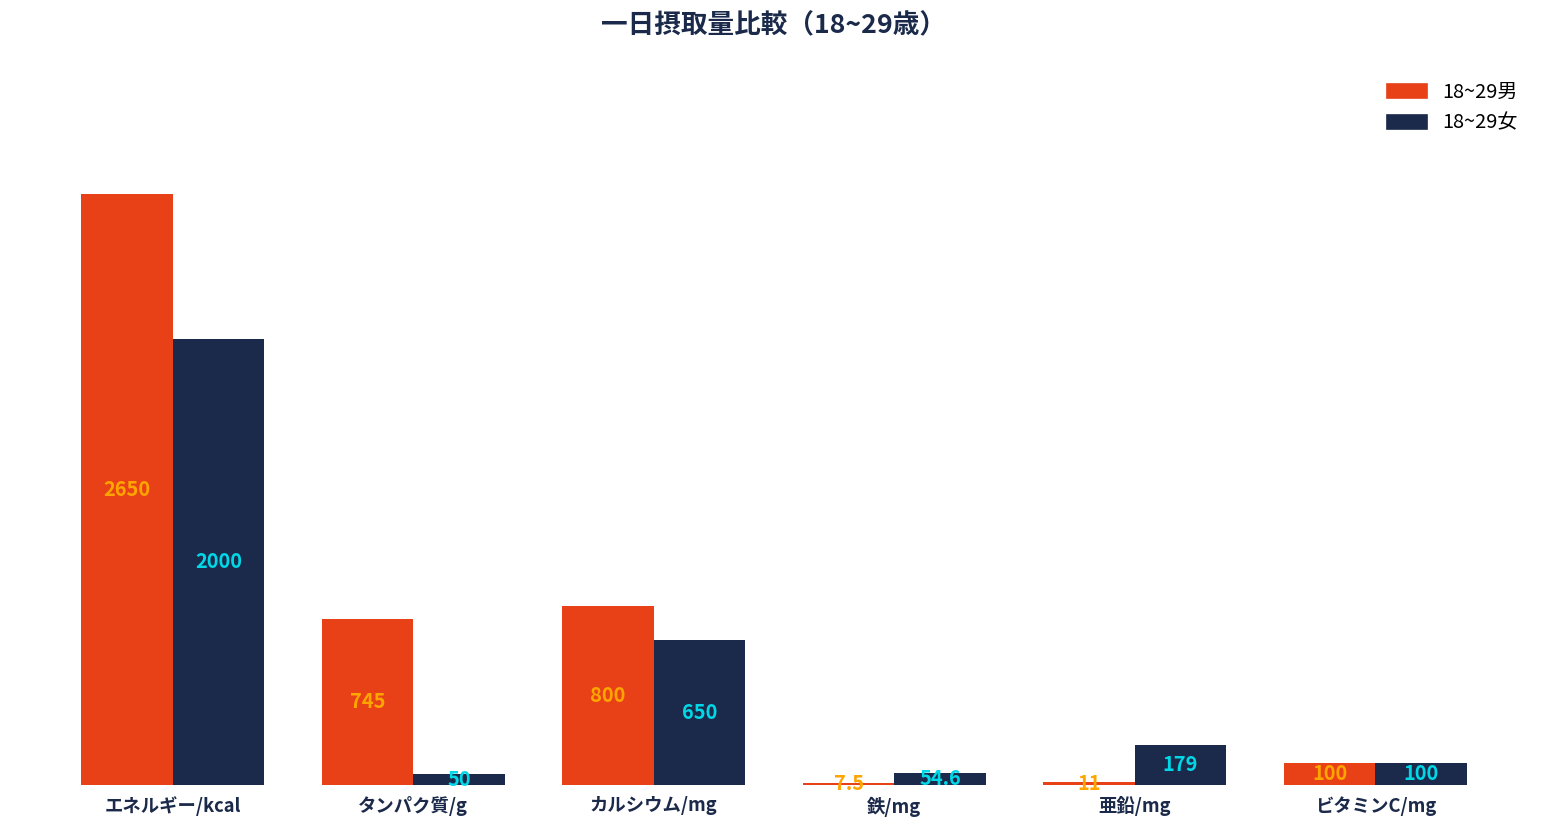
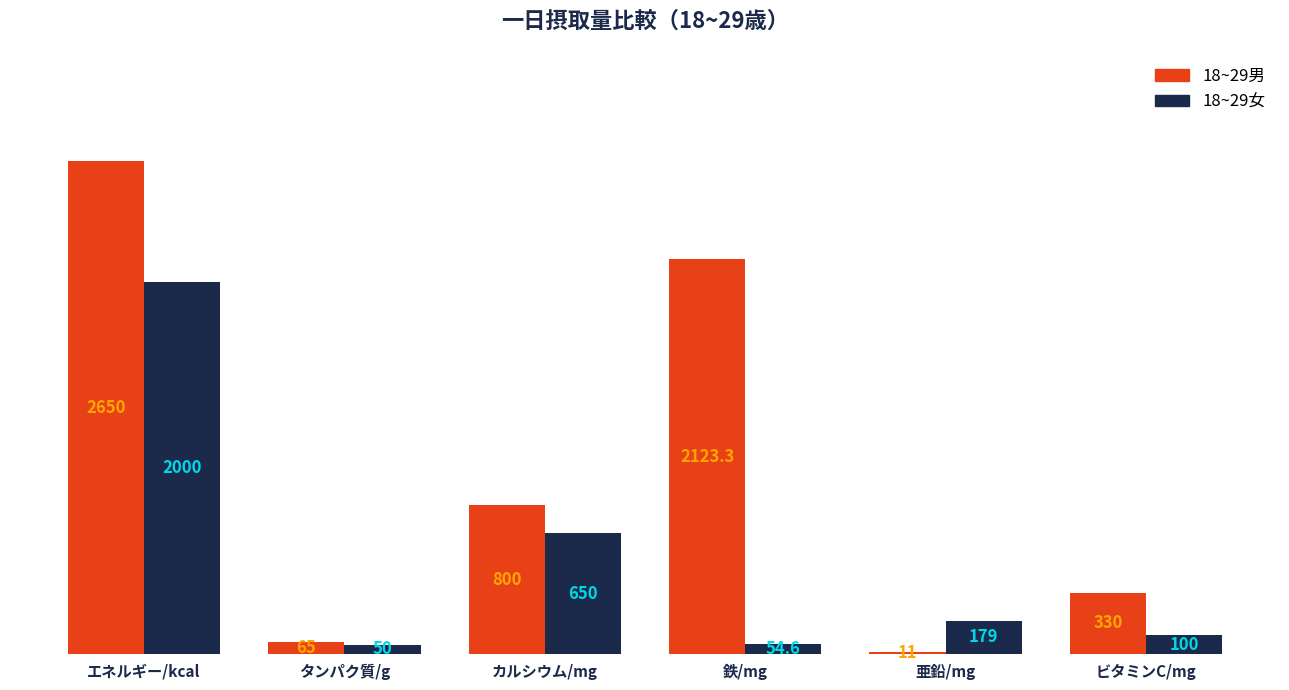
18~29男, タンパク質/g: 745 -> 65
18~29男, 鉄/mg: 7.5 -> 2123.3
18~29男, ビタミンC/mg: 100 -> 330
